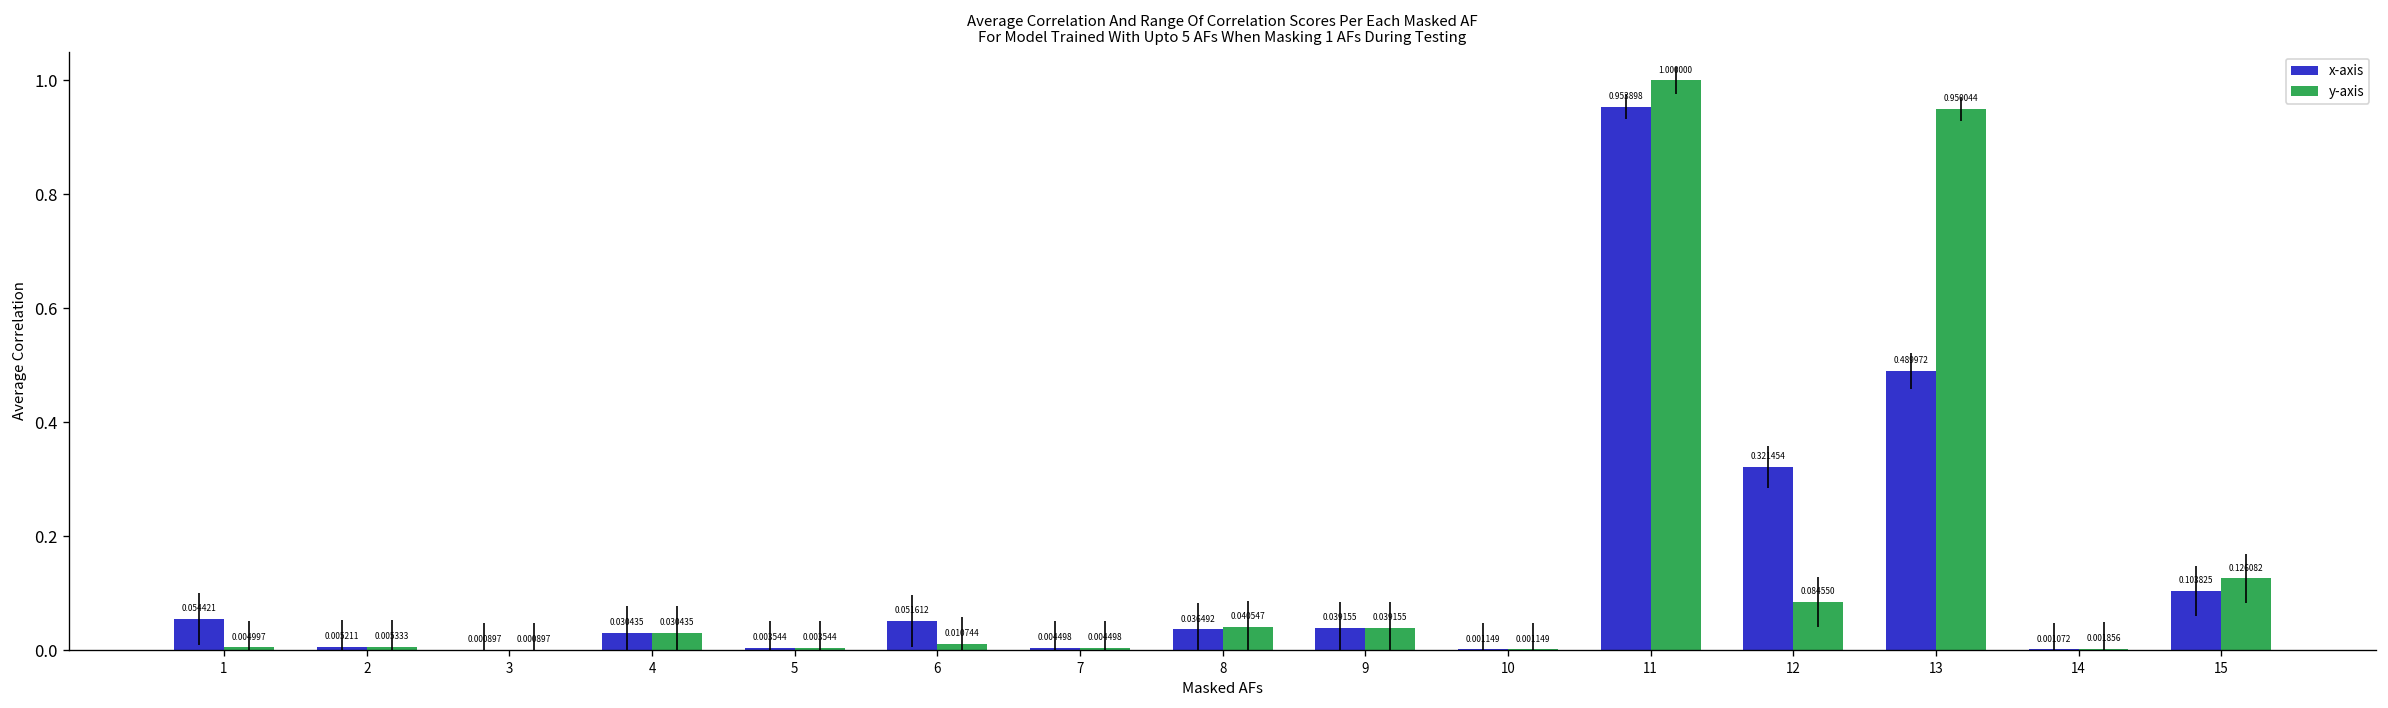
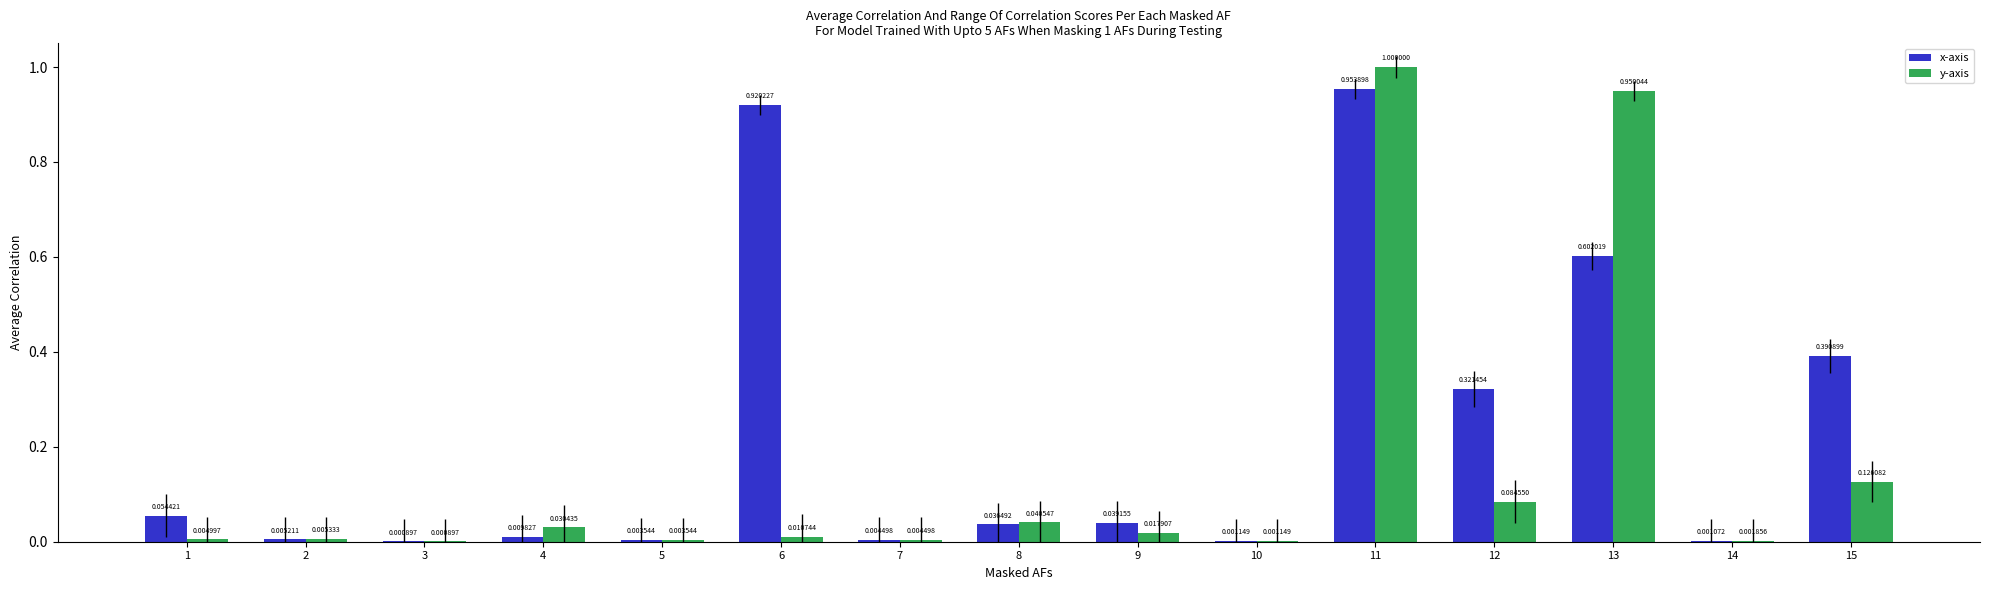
x-axis, 4: 0.030435 -> 0.009827
x-axis, 6: 0.051612 -> 0.920227
y-axis, 9: 0.039155 -> 0.017907
x-axis, 13: 0.489972 -> 0.602019
x-axis, 15: 0.103825 -> 0.390899
